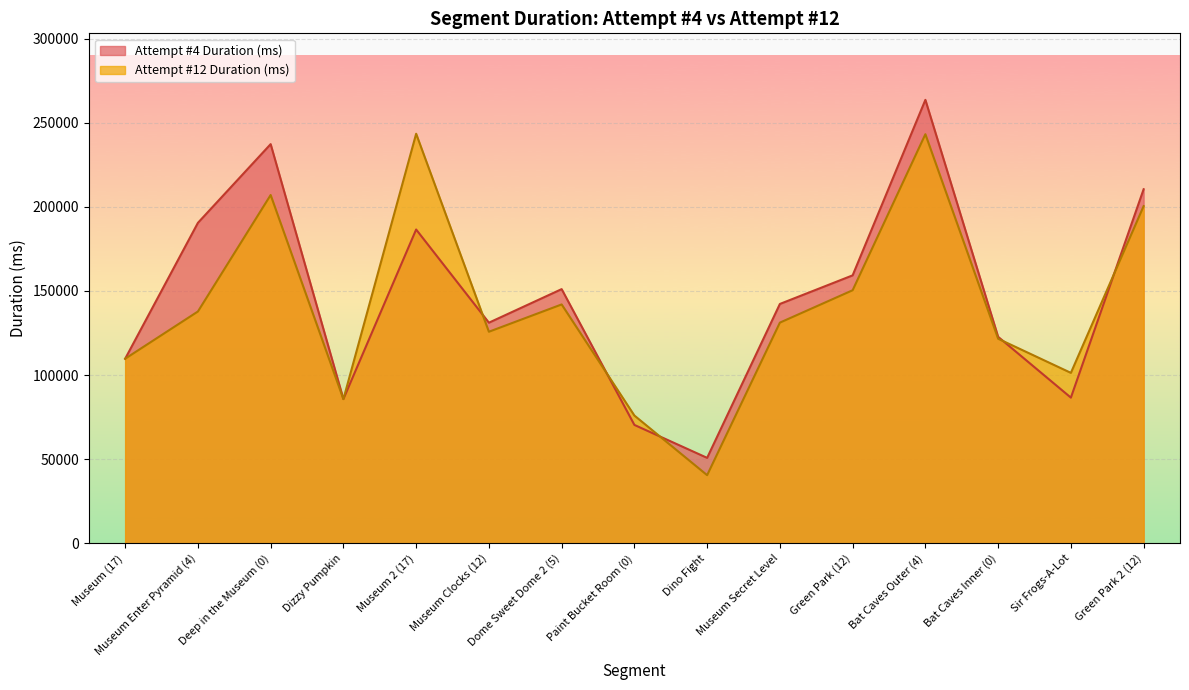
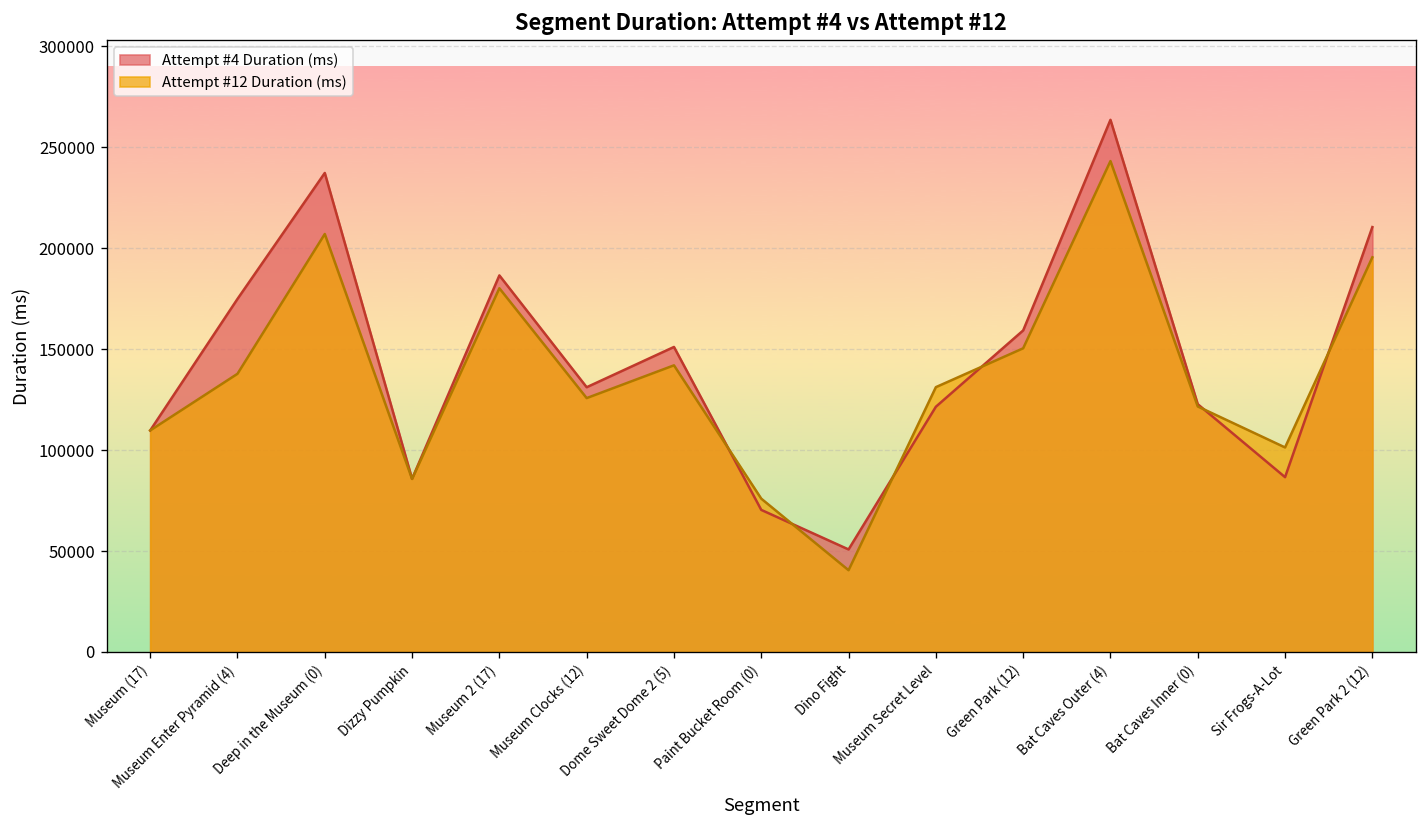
Attempt #4 Duration (ms), Museum Enter Pyramid (4): 190000 -> 175000
Attempt #12 Duration (ms), Museum 2 (17): 243000 -> 180000
Attempt #4 Duration (ms), Museum Secret Level: 142000 -> 121000
Attempt #12 Duration (ms), Green Park 2 (12): 200000 -> 195000
